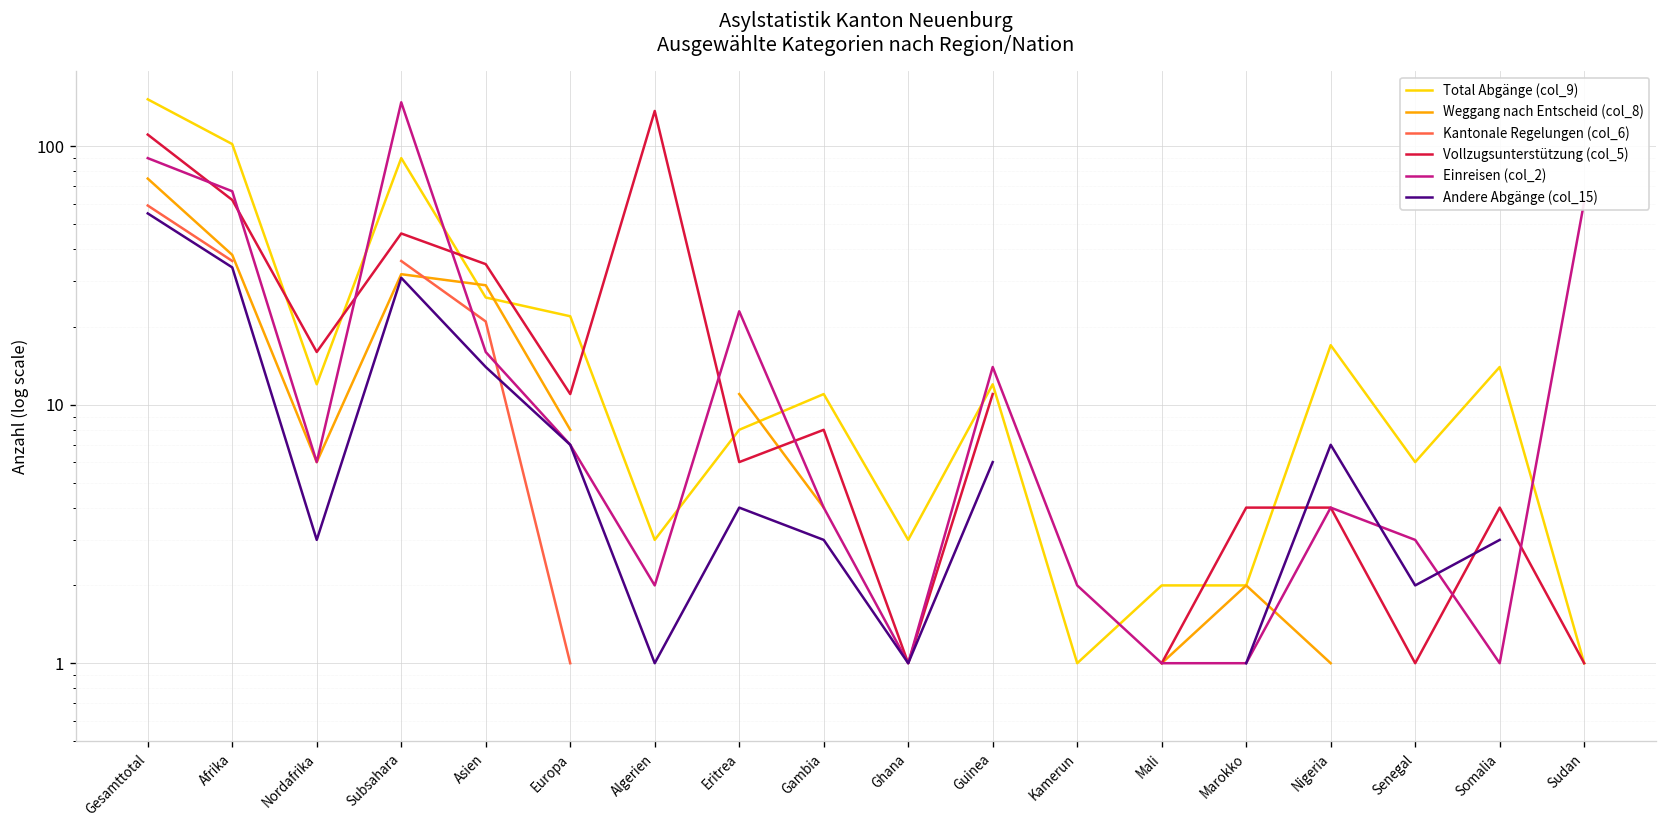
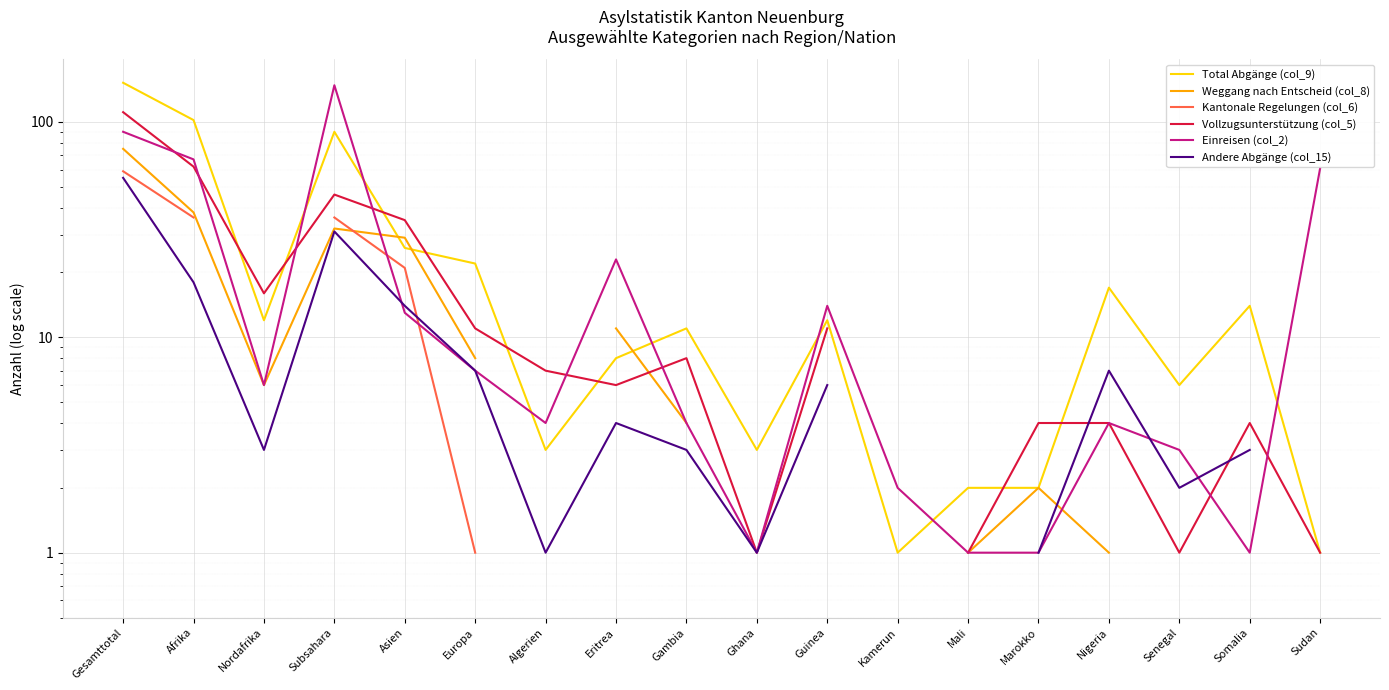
Andere Abgänge (col_15), Afrika: 34 -> 18
Einreisen (col_2), Asien: 16 -> 13
Vollzugsunterstützung (col_5), Algerien: 140 -> 7
Einreisen (col_2), Algerien: 2 -> 4
